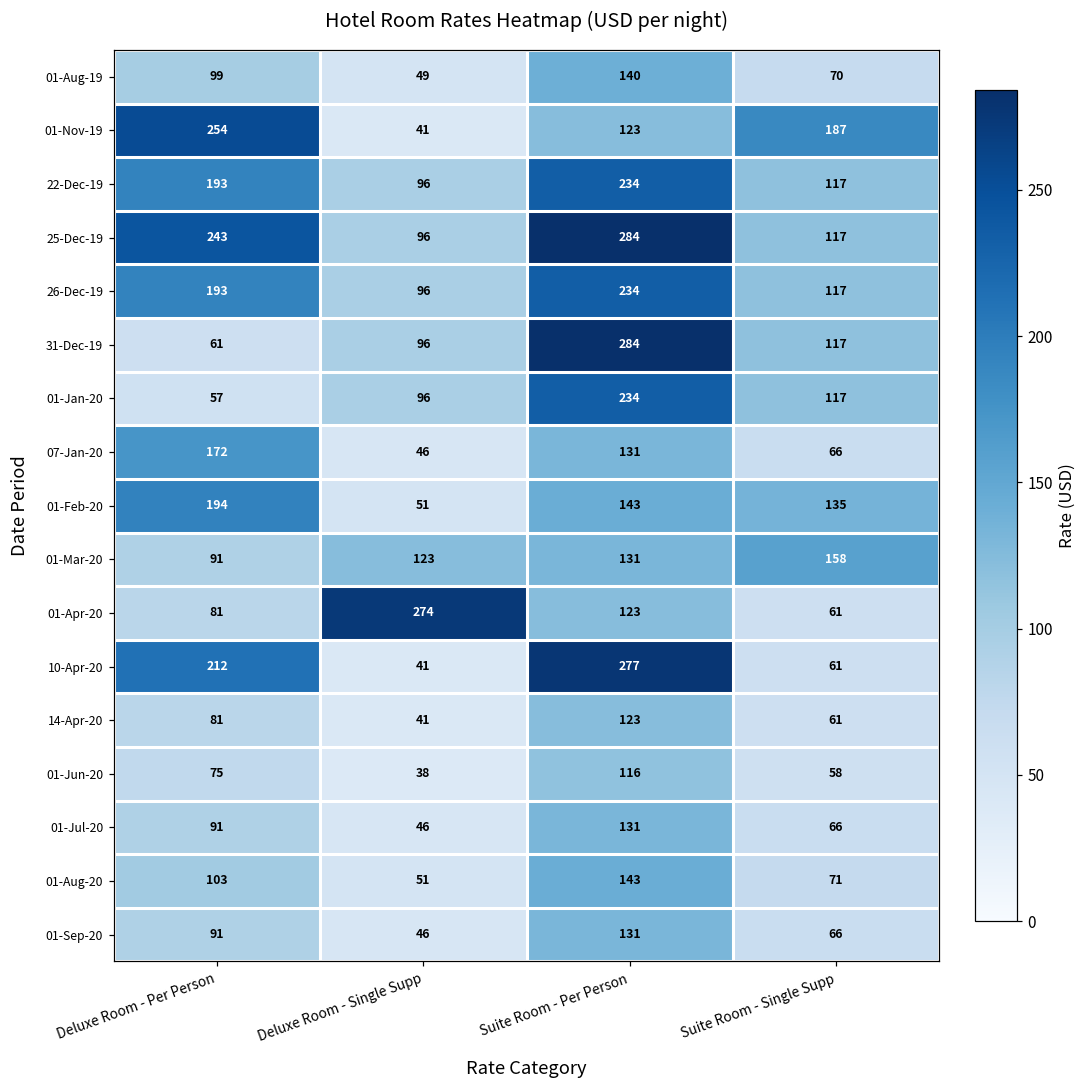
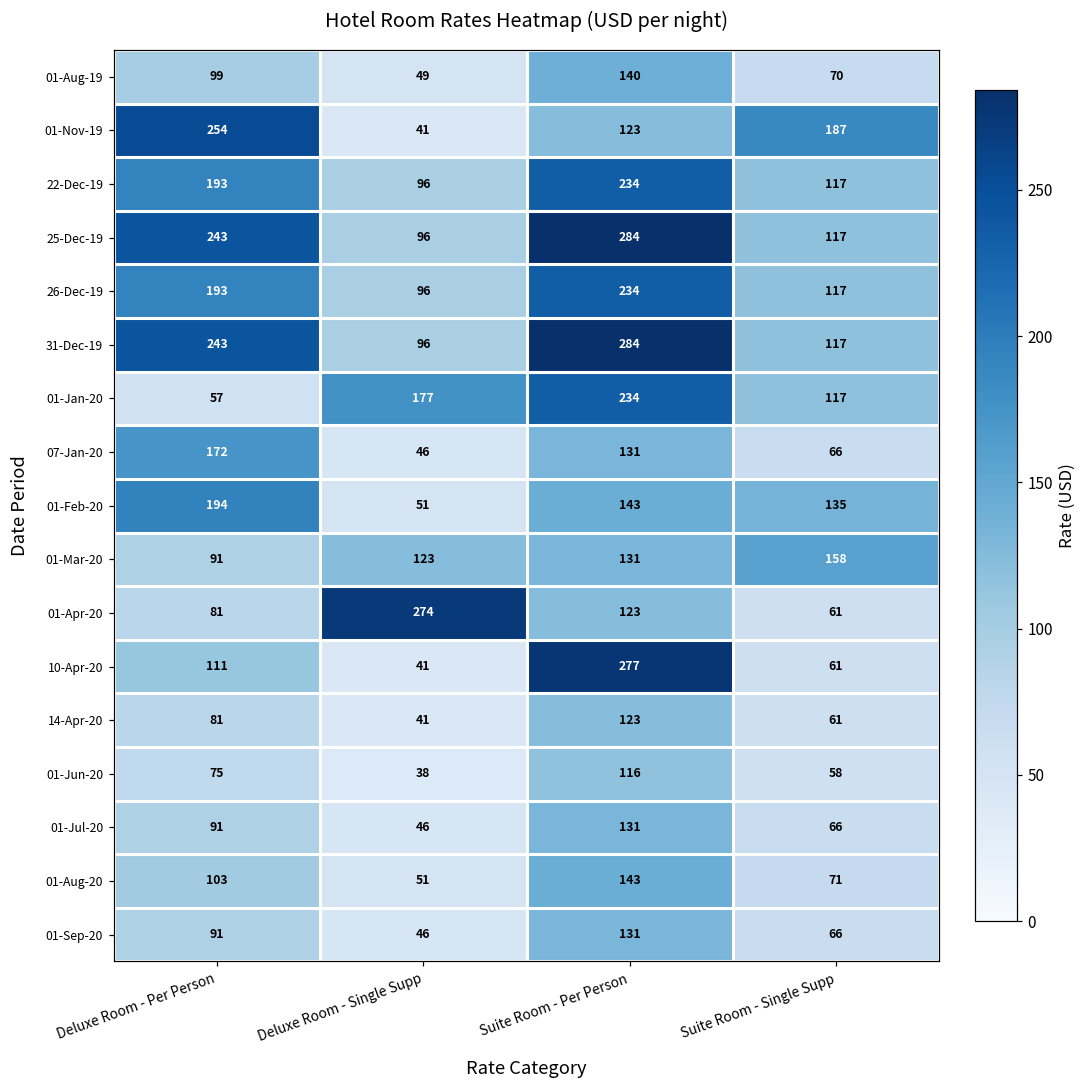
31-Dec-19, Deluxe Room - Per Person: 61 -> 243
01-Jan-20, Deluxe Room - Single Supp: 96 -> 177
10-Apr-20, Deluxe Room - Per Person: 212 -> 111
